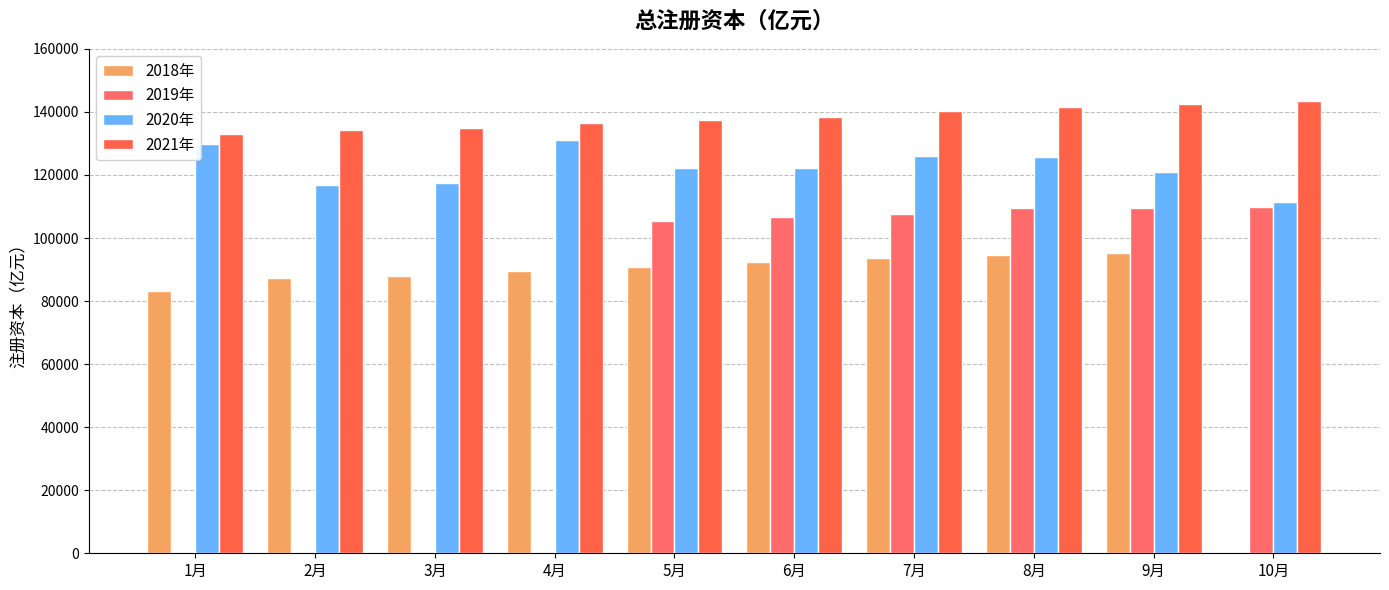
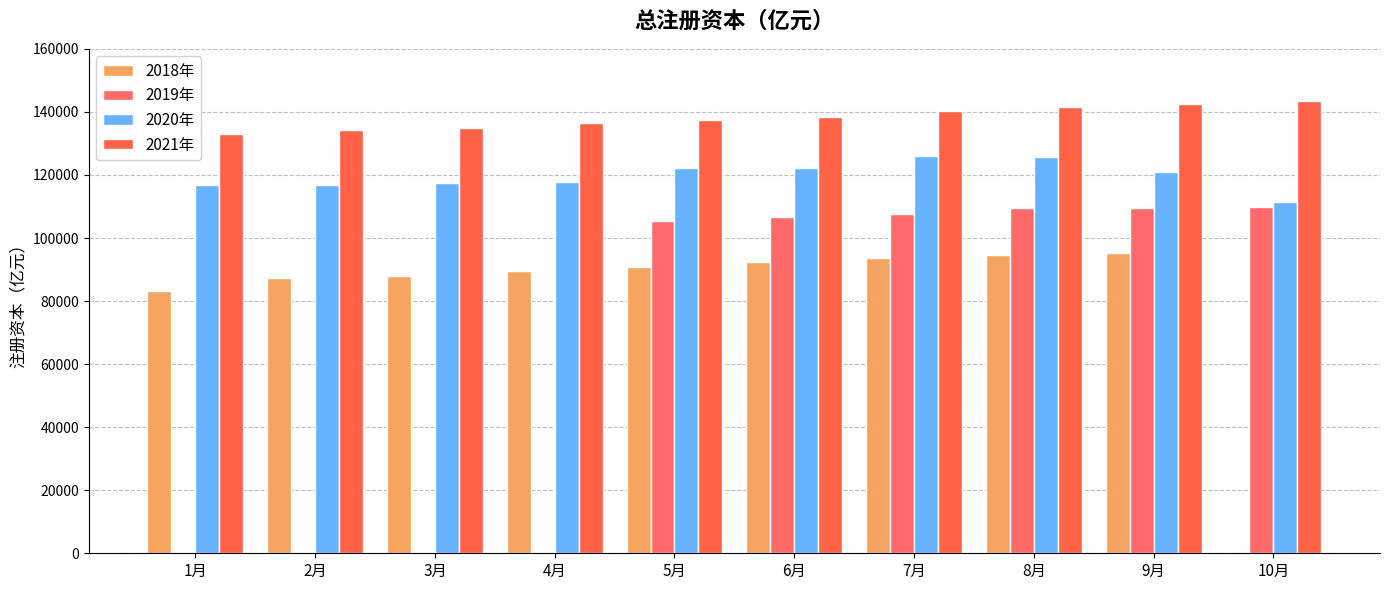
2020年, 1月: 130000 -> 117000
2020年, 4月: 131000 -> 118000
